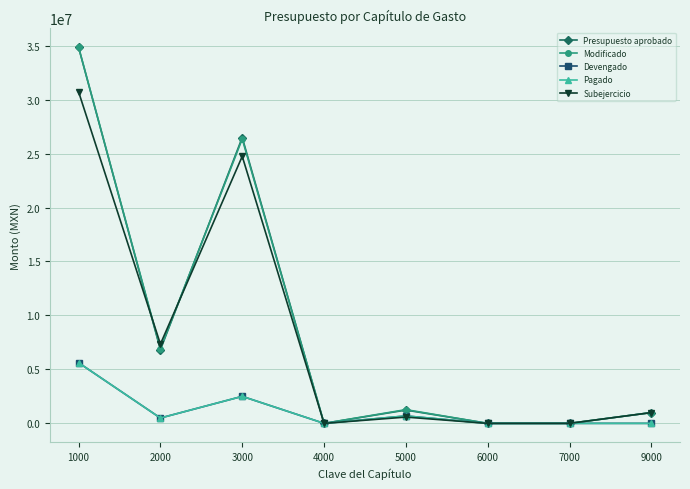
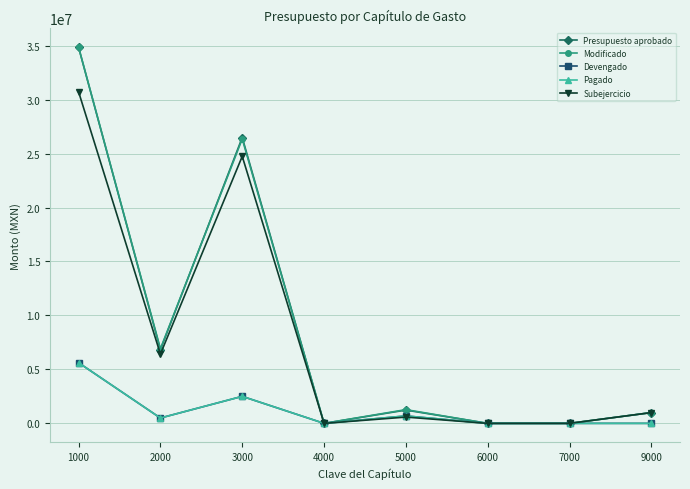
Subejercicio, 2000: 7300000 -> 6400000
